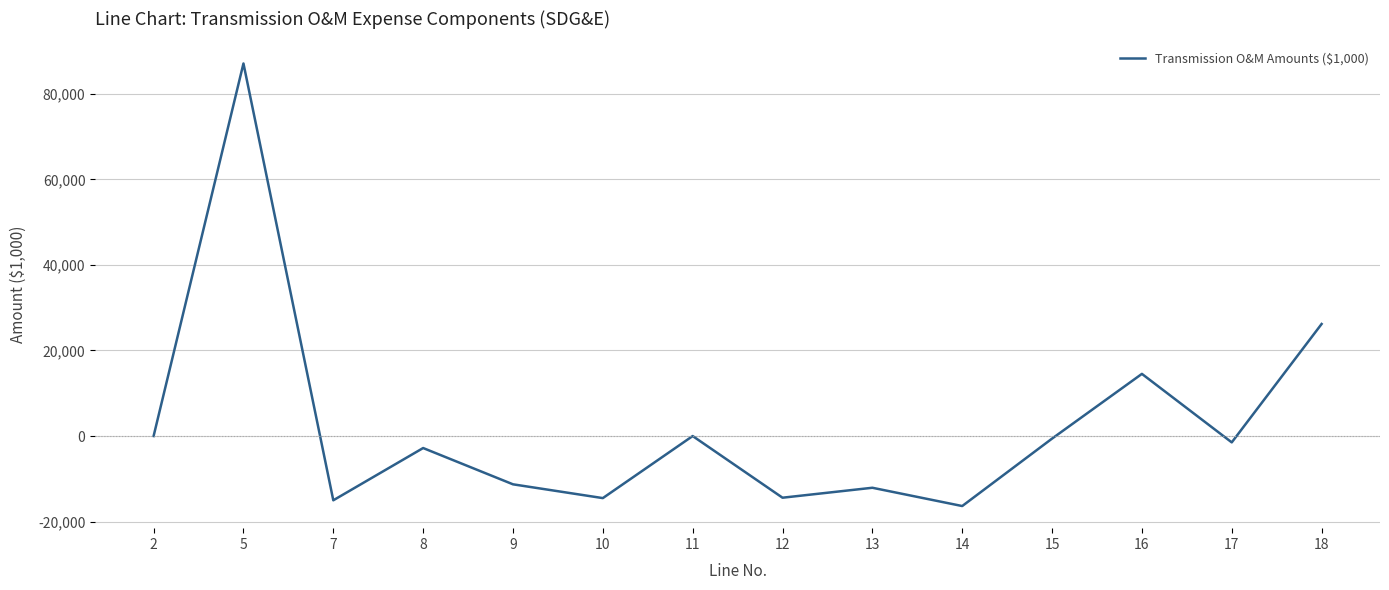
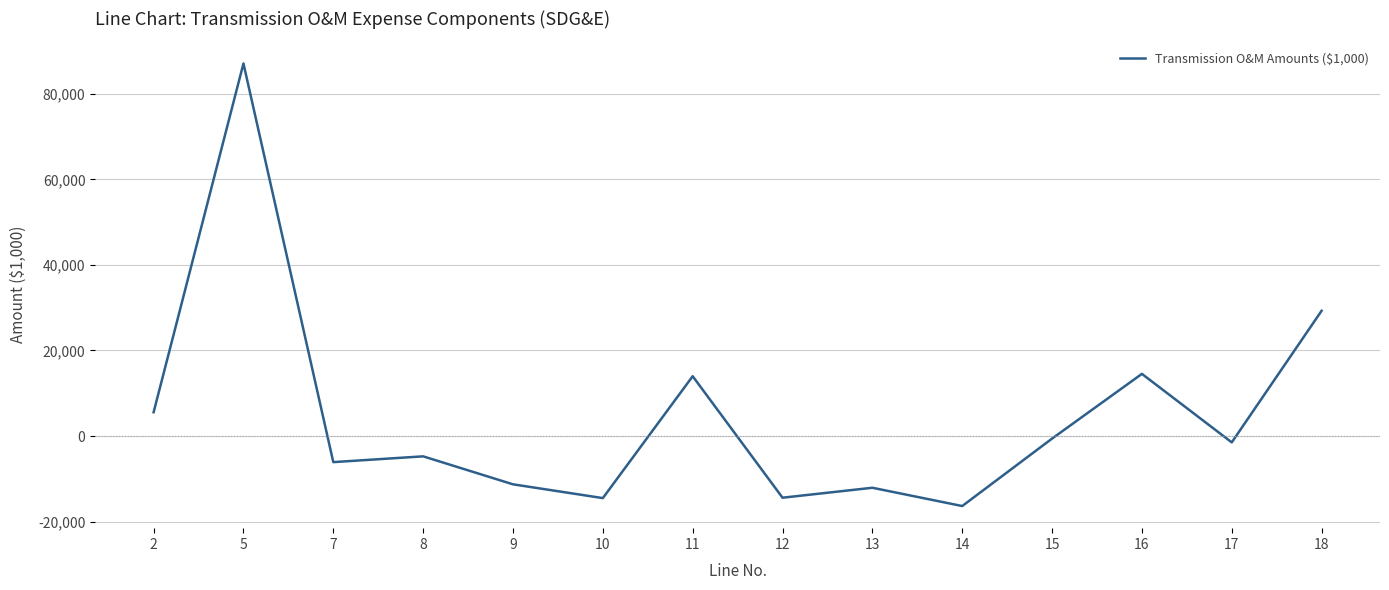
2: 0 -> 6,000
7: -15,000 -> -6,000
8: -3,000 -> -5,000
11: 0 -> 14,000
18: 26,000 -> 29,000
